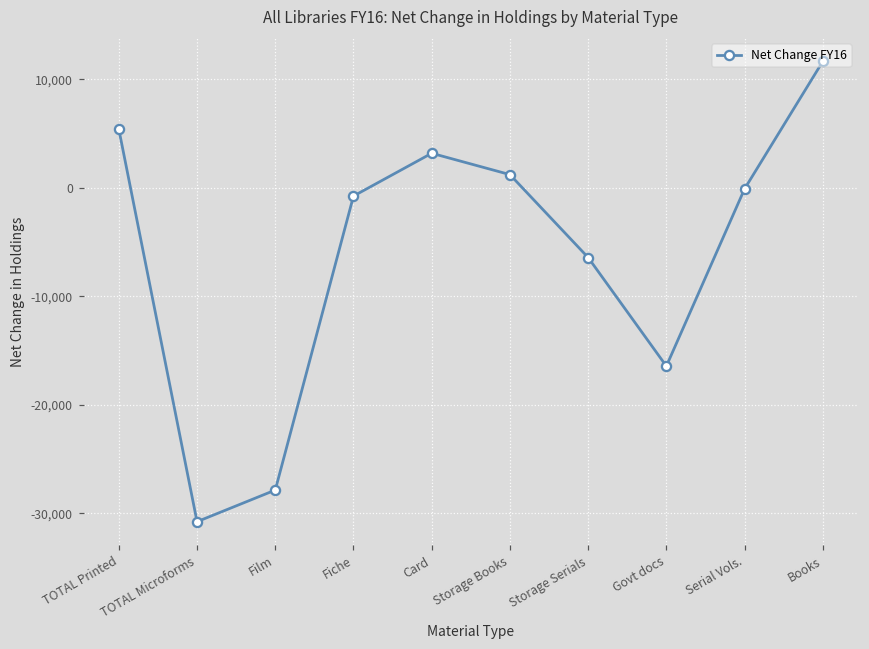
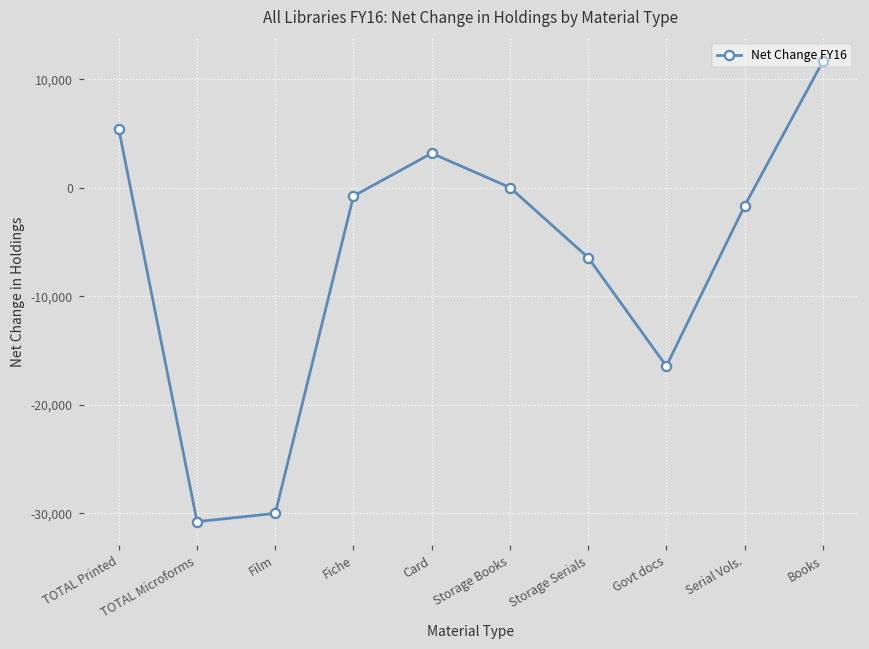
Film: -28,000 -> -30,000
Storage Books: 1,000 -> 0
Serial Vols.: 0 -> -2,000
